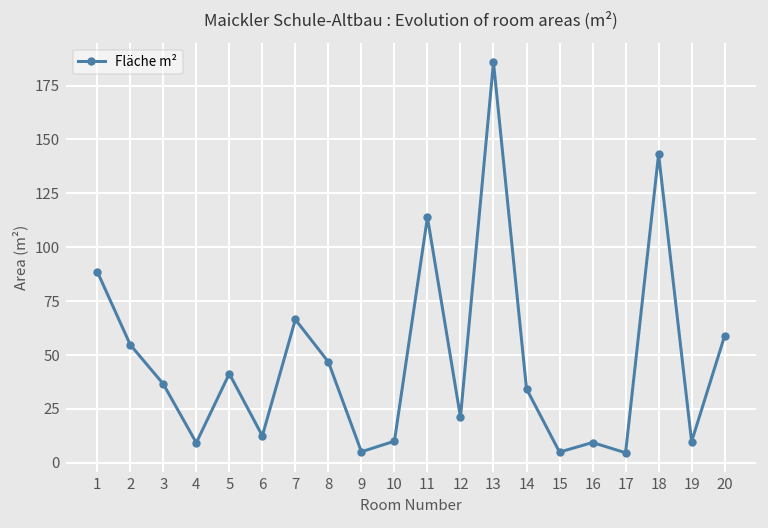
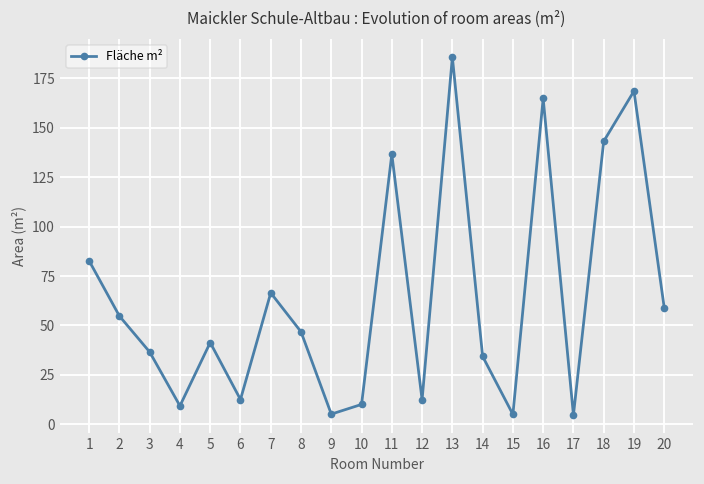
1: 89 -> 83
11: 114 -> 137
12: 21 -> 12
16: 9 -> 165
19: 10 -> 169
